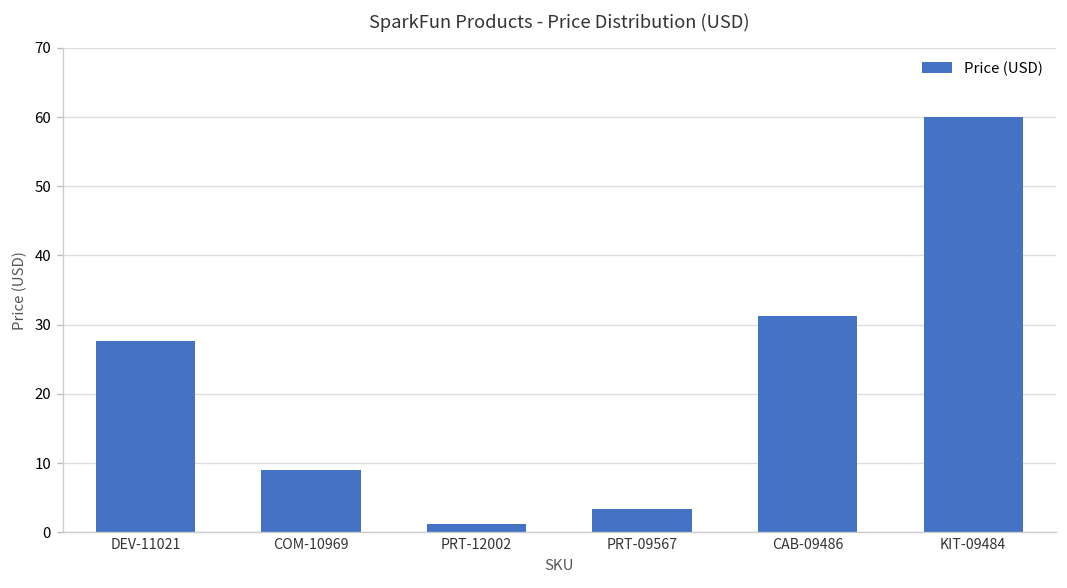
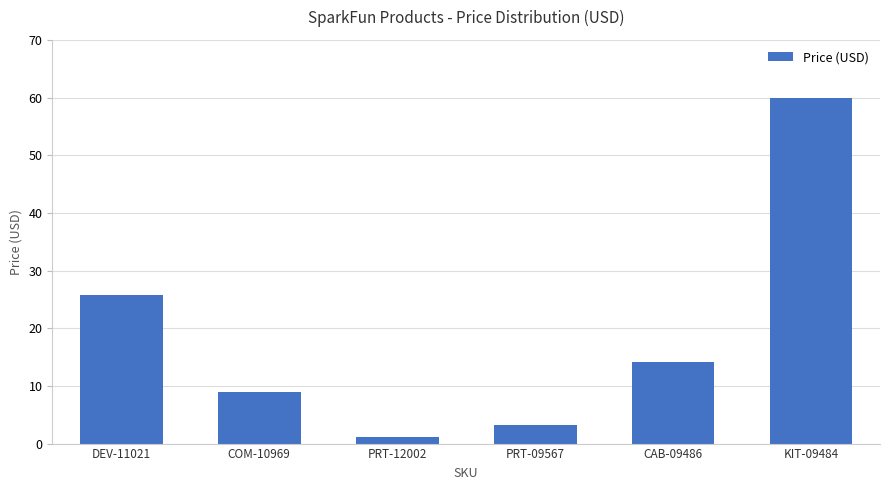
DEV-11021: 28 -> 26
CAB-09486: 31 -> 14
